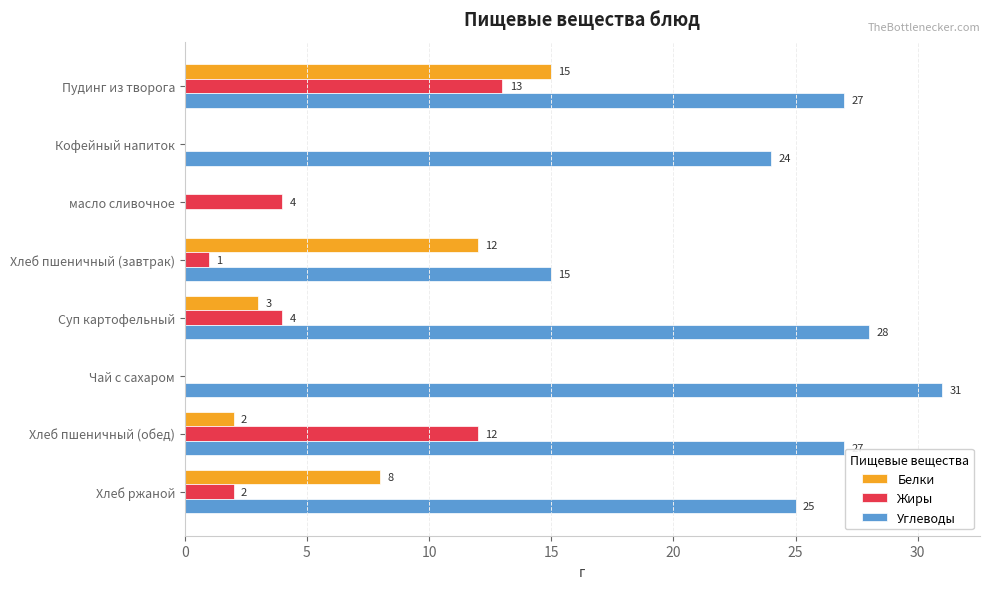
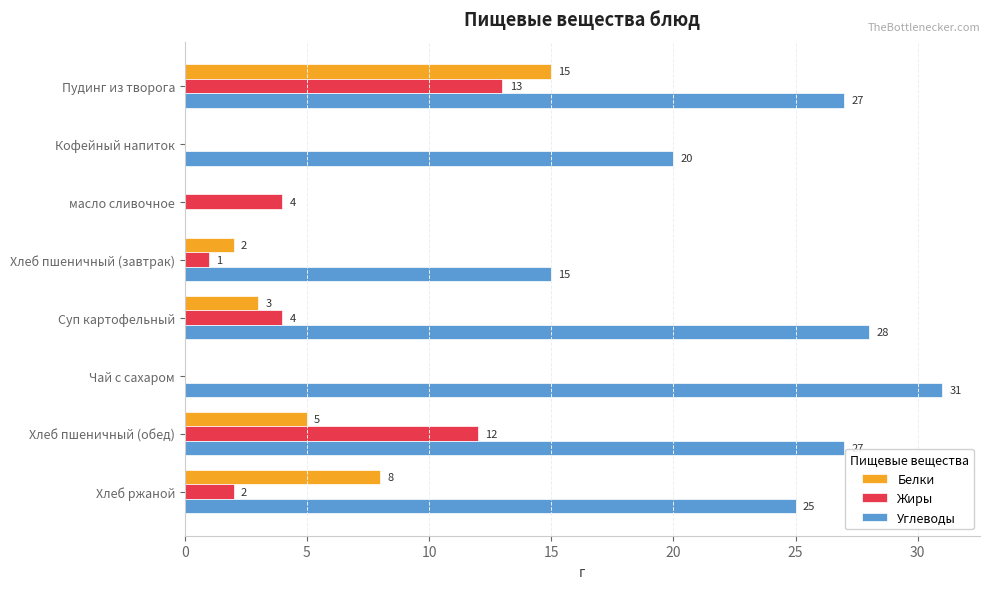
Углеводы, Кофейный напиток: 24 -> 20
Белки, Хлеб пшеничный (завтрак): 12 -> 2
Белки, Хлеб пшеничный (обед): 2 -> 5
